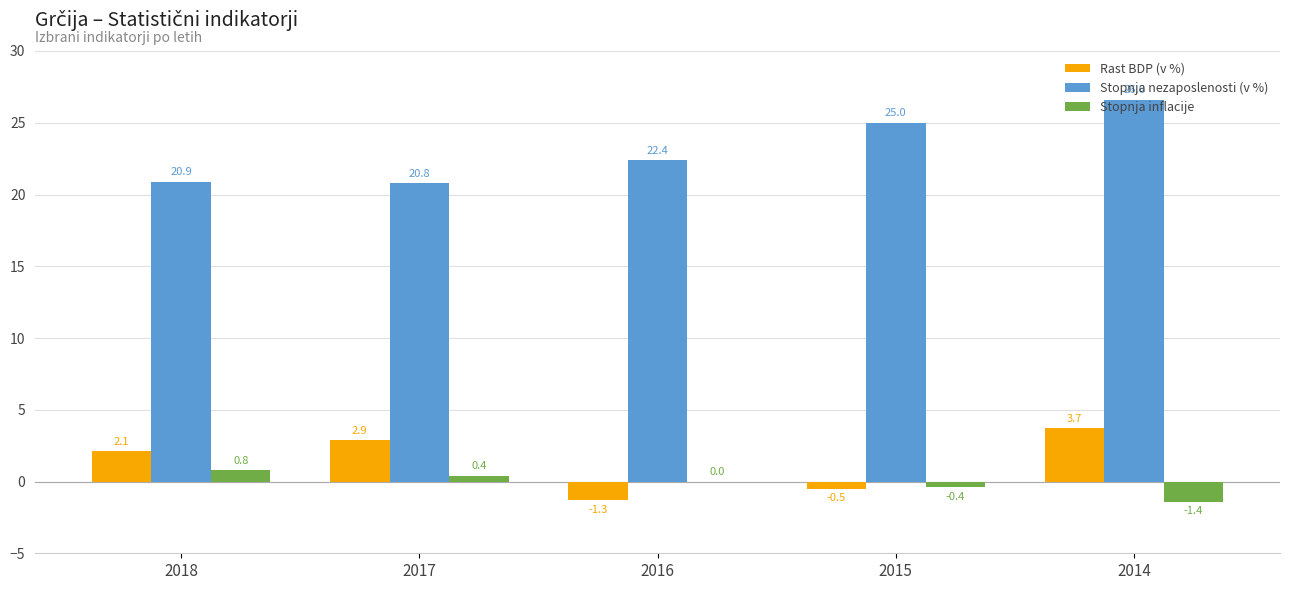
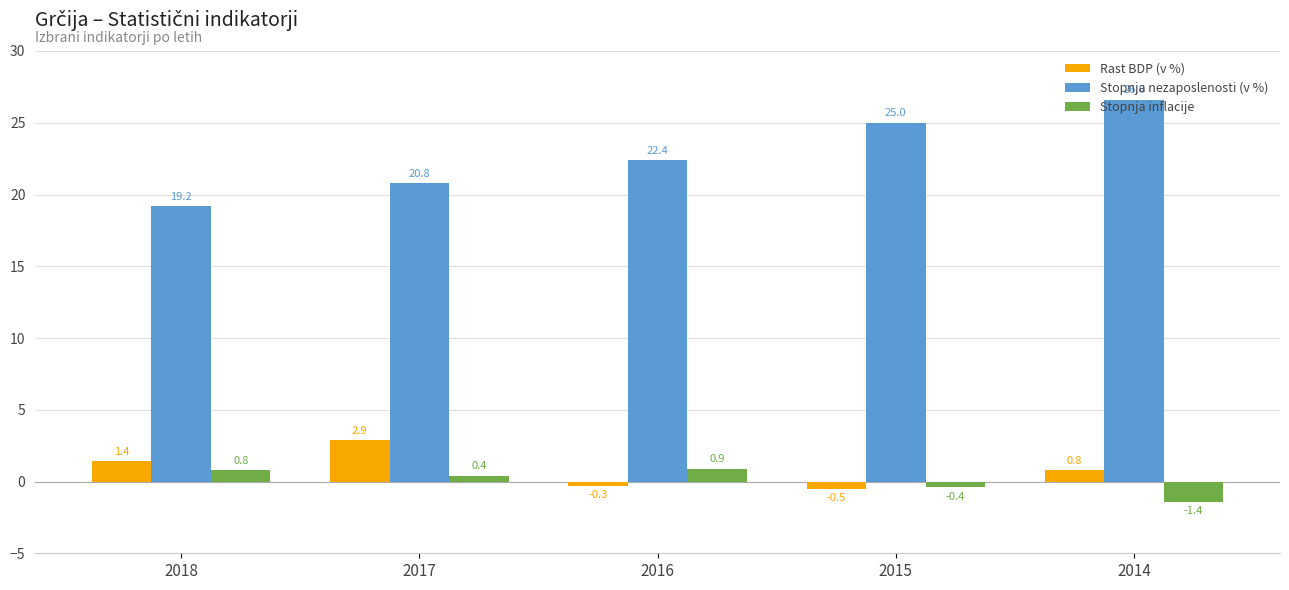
Rast BDP (v %), 2018: 2.1 -> 1.4
Stopnja nezaposlenosti (v %), 2018: 20.9 -> 19.2
Rast BDP (v %), 2016: -1.3 -> -0.3
Stopnja inflacije, 2016: 0.0 -> 0.9
Rast BDP (v %), 2014: 3.7 -> 0.8
